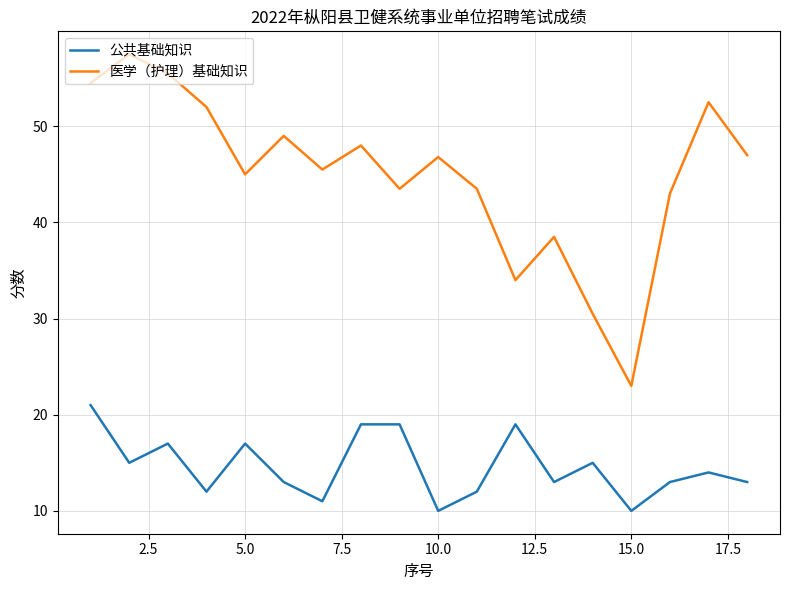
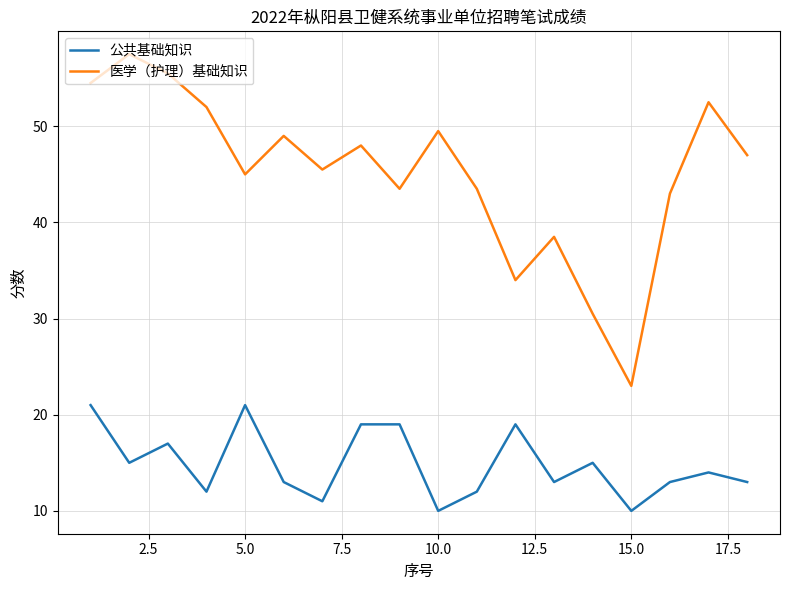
公共基础知识, 5.0: 17 -> 21
医学（护理）基础知识, 10.0: 47 -> 50
